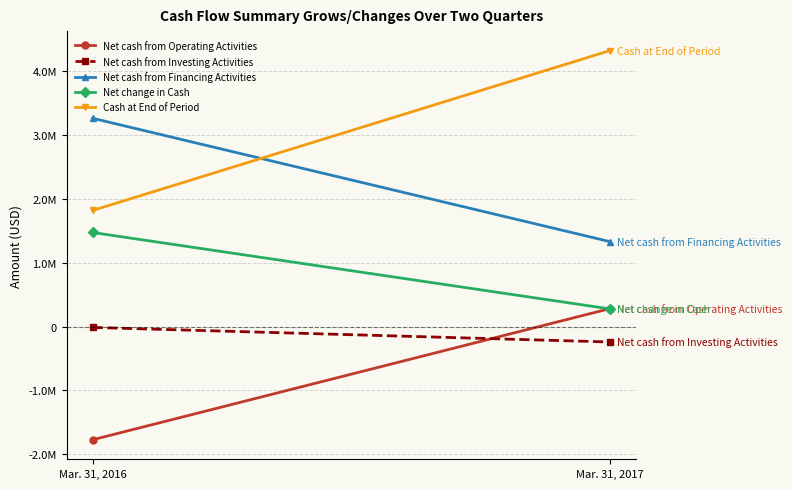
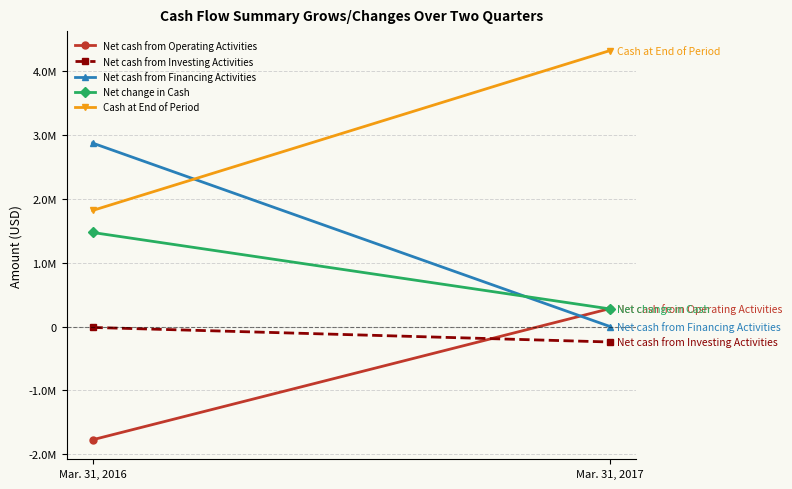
Net cash from Financing Activities, Mar. 31, 2016: 3300000 -> 2900000
Net cash from Financing Activities, Mar. 31, 2017: 1300000 -> 0
